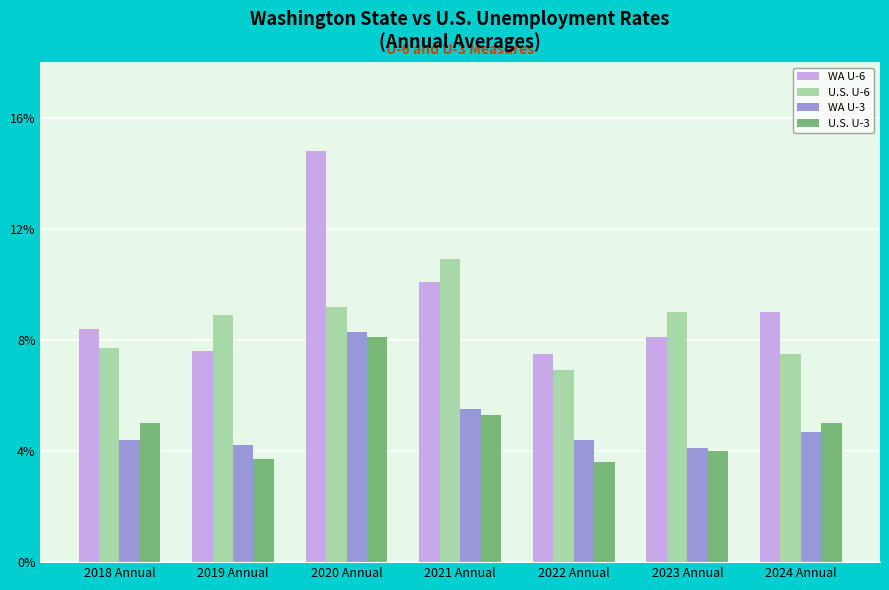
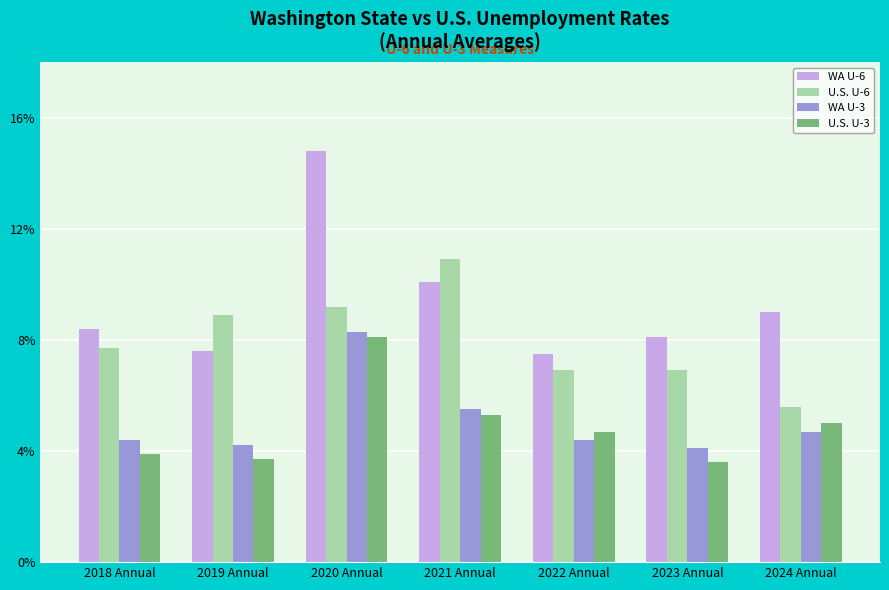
U.S. U-3, 2018 Annual: 5.0% -> 3.9%
U.S. U-3, 2022 Annual: 3.6% -> 4.7%
U.S. U-6, 2023 Annual: 9.0% -> 6.9%
U.S. U-3, 2023 Annual: 4.0% -> 3.6%
U.S. U-6, 2024 Annual: 7.5% -> 5.6%
